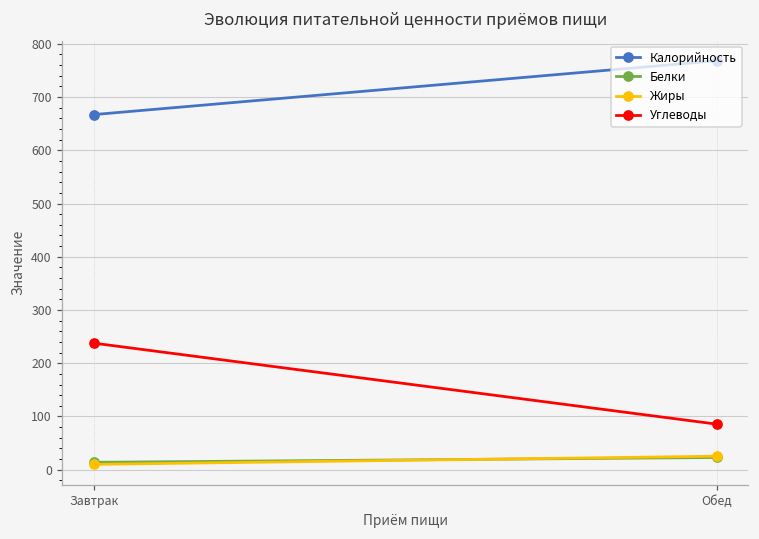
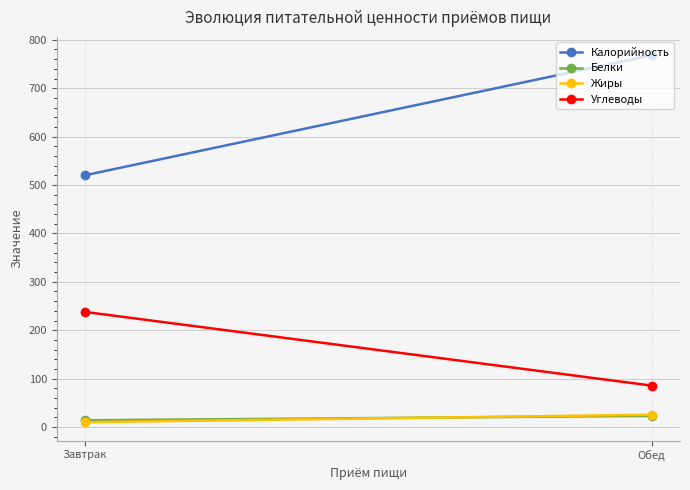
Калорийность, Завтрак: 670 -> 520
